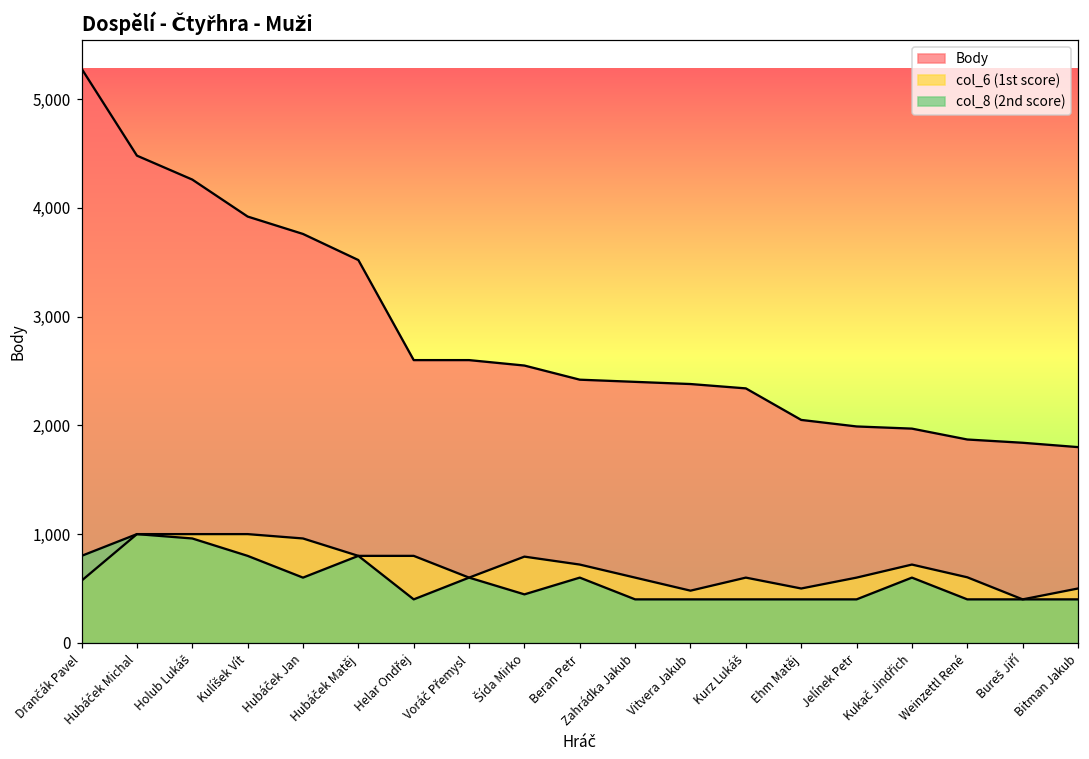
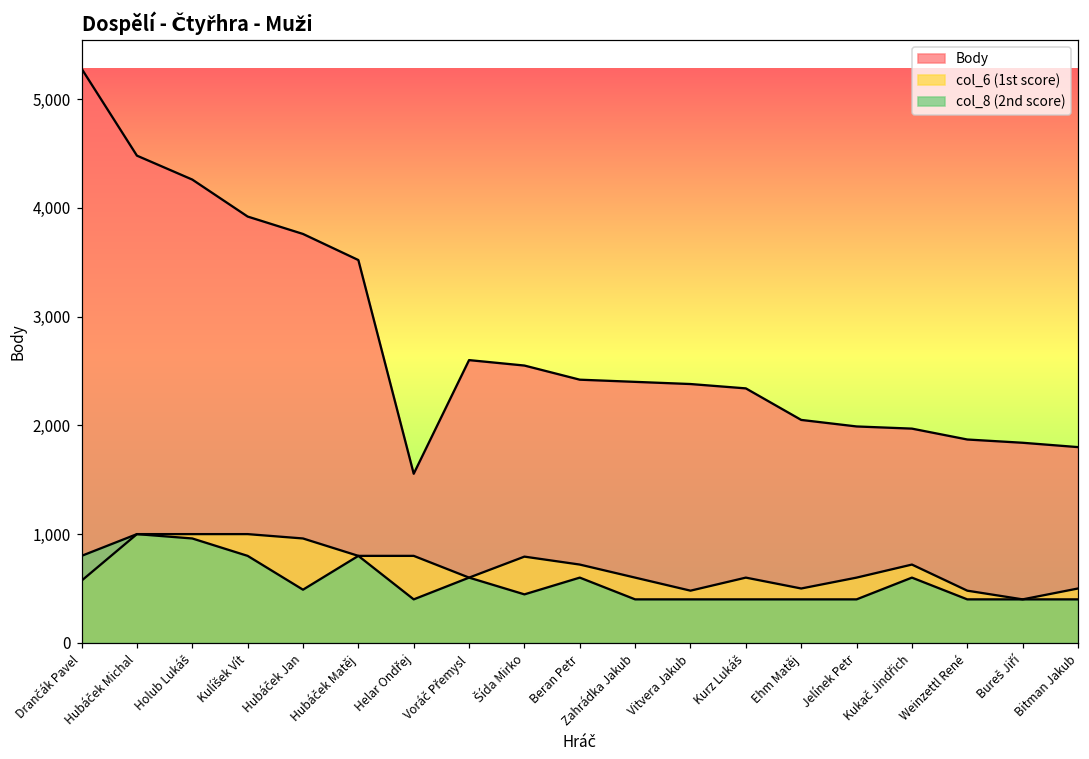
col_8 (2nd score), Hubáček Jan: 600 -> 500
Body, Helar Ondřej: 2,600 -> 1,600
col_6 (1st score), Weinzettl René: 600 -> 500
